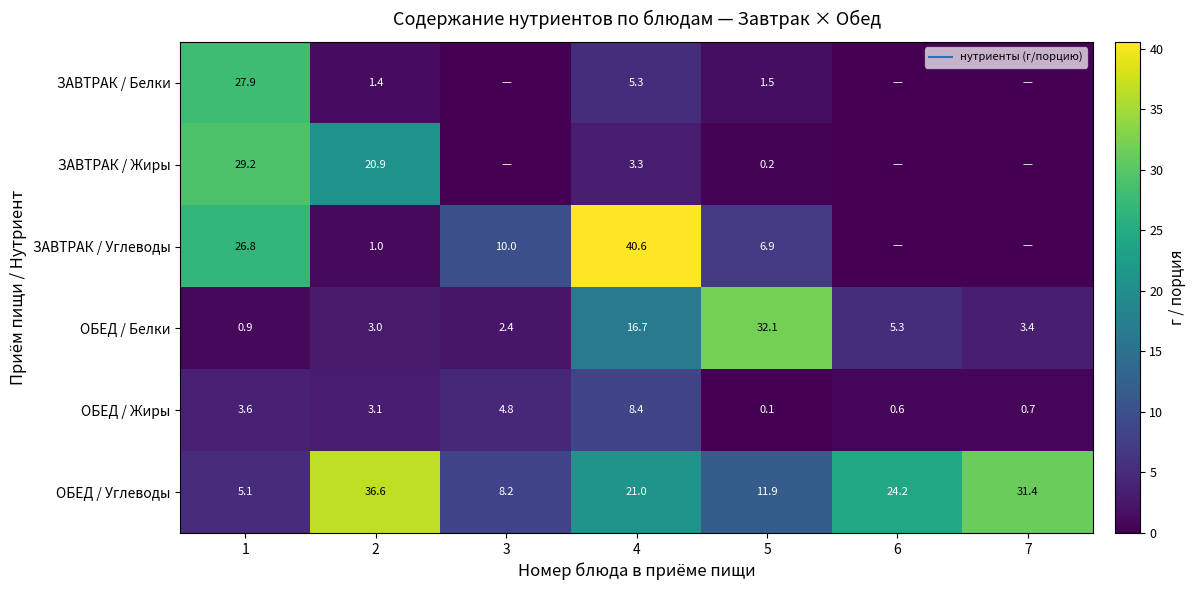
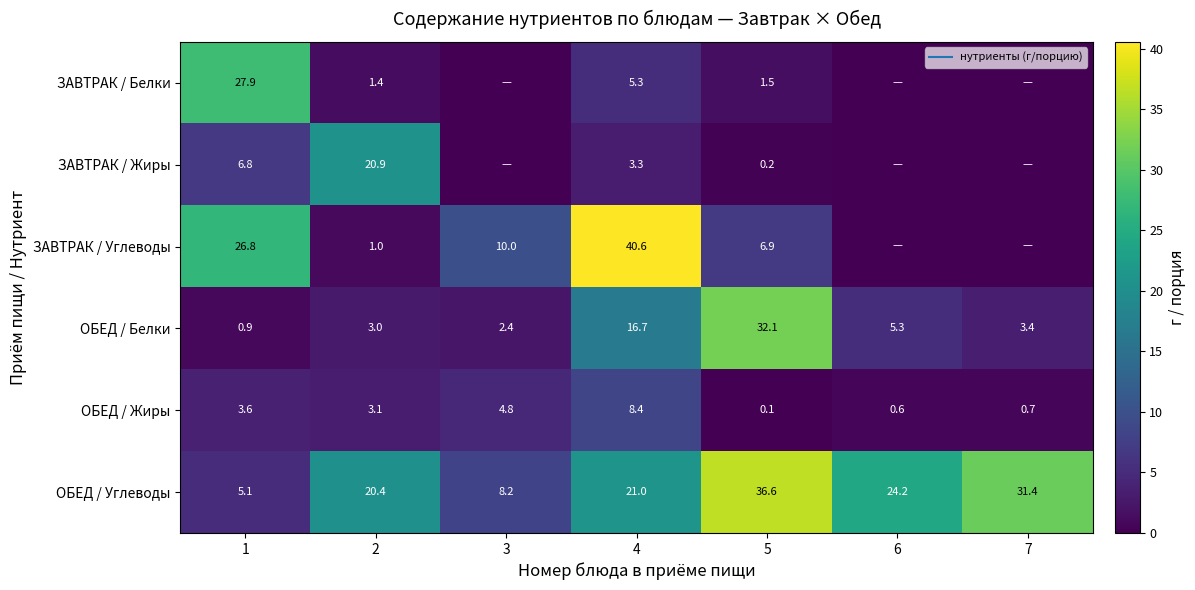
ЗАВТРАК / Жиры, 1: 29.2 -> 6.8
ОБЕД / Углеводы, 2: 36.6 -> 20.4
ОБЕД / Углеводы, 5: 11.9 -> 36.6
